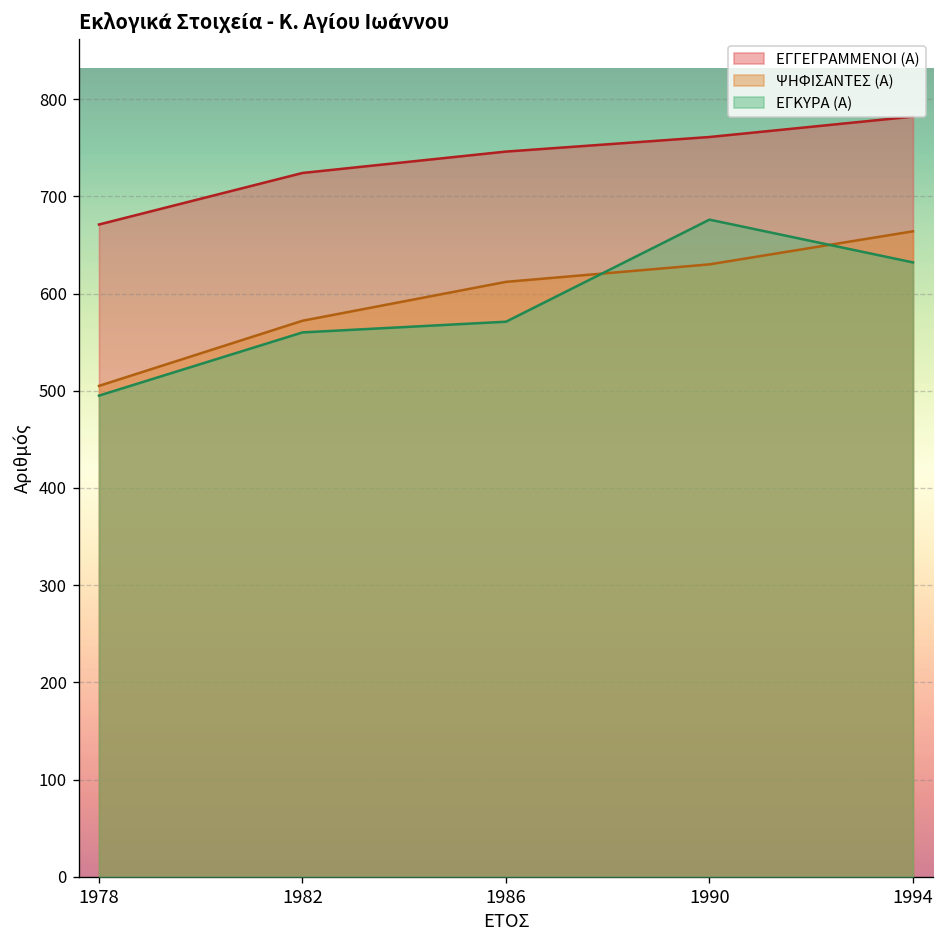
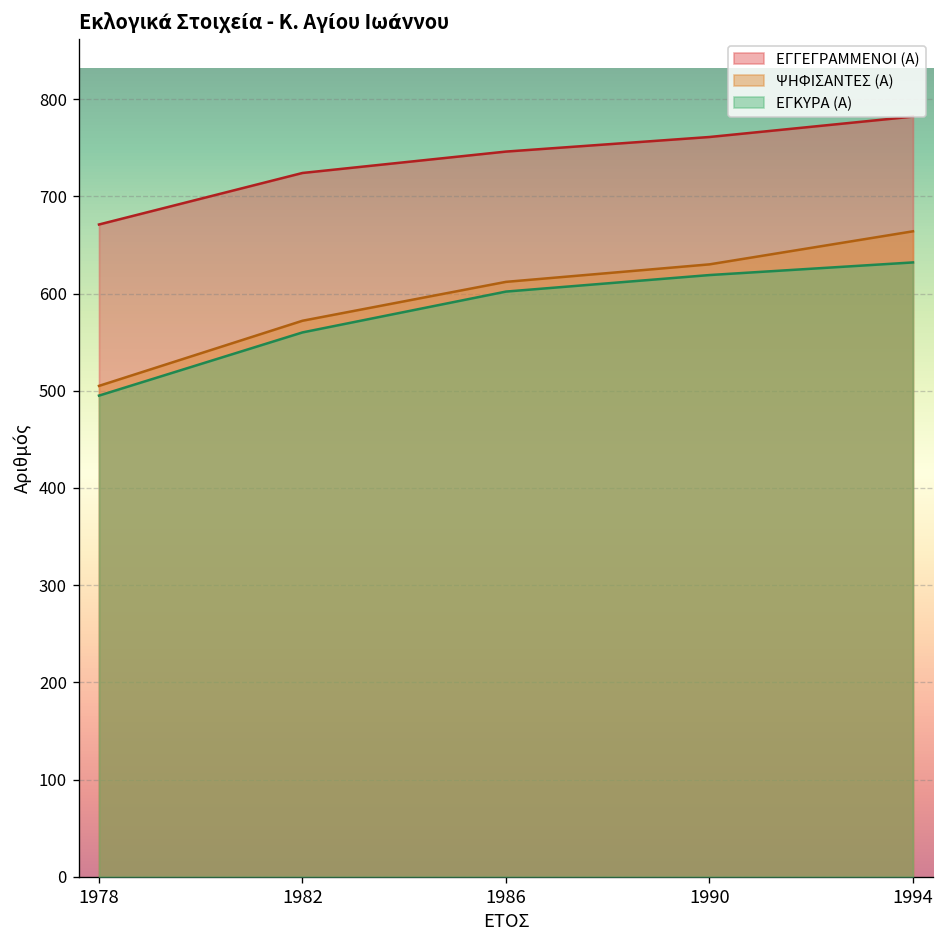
ΕΓΚΥΡΑ (Α), 1986: 570 -> 600
ΕΓΚΥΡΑ (Α), 1990: 680 -> 620
